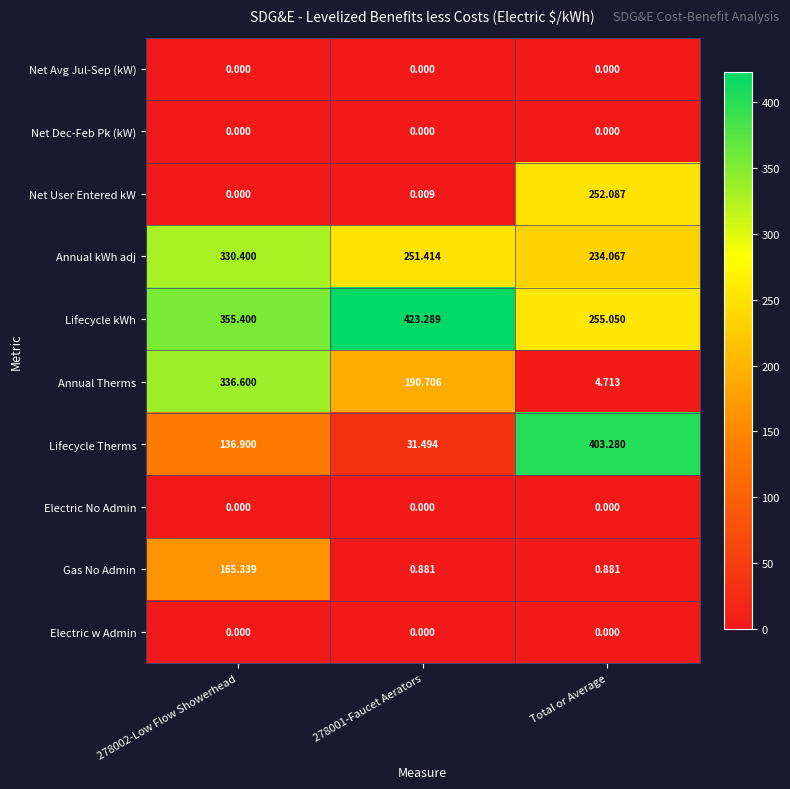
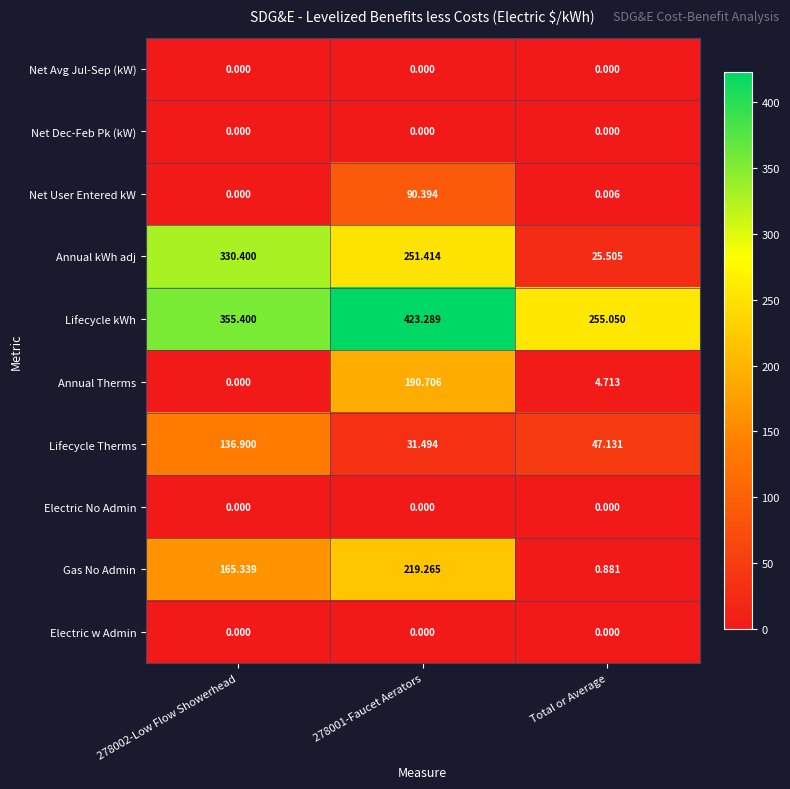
Net User Entered kW, 278001-Faucet Aerators: 0.009 -> 90.394
Net User Entered kW, Total or Average: 252.087 -> 0.006
Annual kWh adj, Total or Average: 234.067 -> 25.505
Annual Therms, 278002-Low Flow Showerhead: 336.600 -> 0.000
Lifecycle Therms, Total or Average: 403.280 -> 47.131
Gas No Admin, 278001-Faucet Aerators: 0.881 -> 219.265
